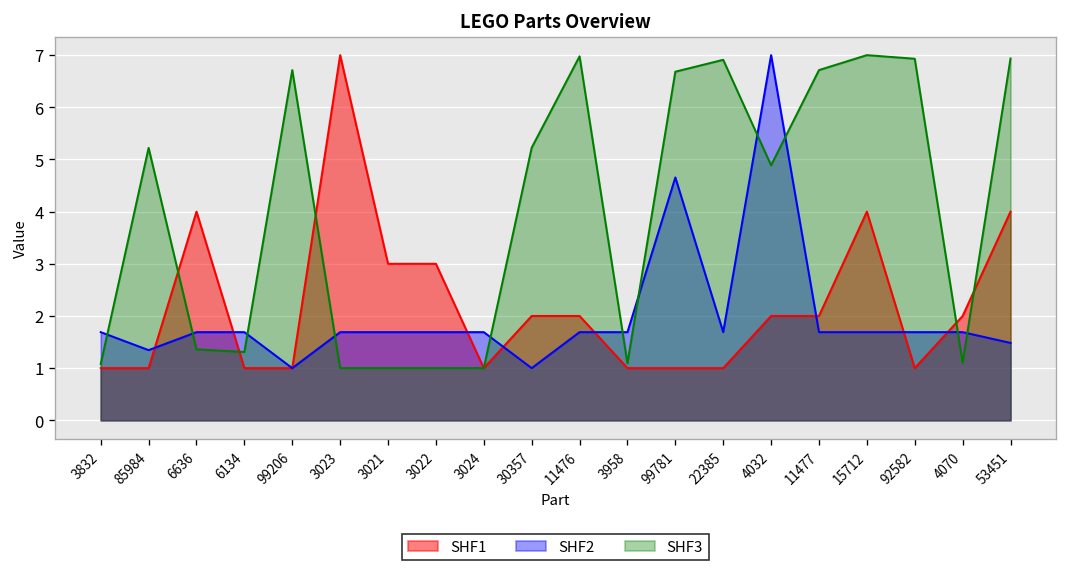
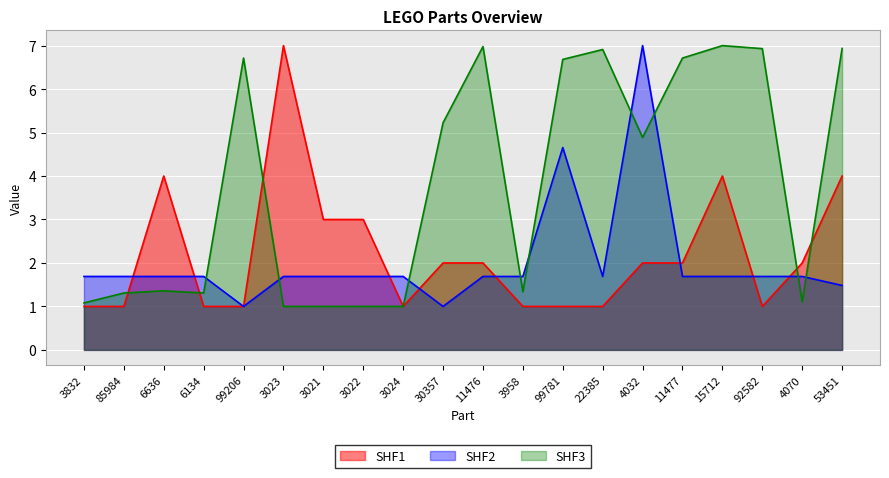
SHF2, 85984: 1.3 -> 1.7
SHF3, 85984: 5.2 -> 1.3
SHF3, 3958: 1.1 -> 1.3
